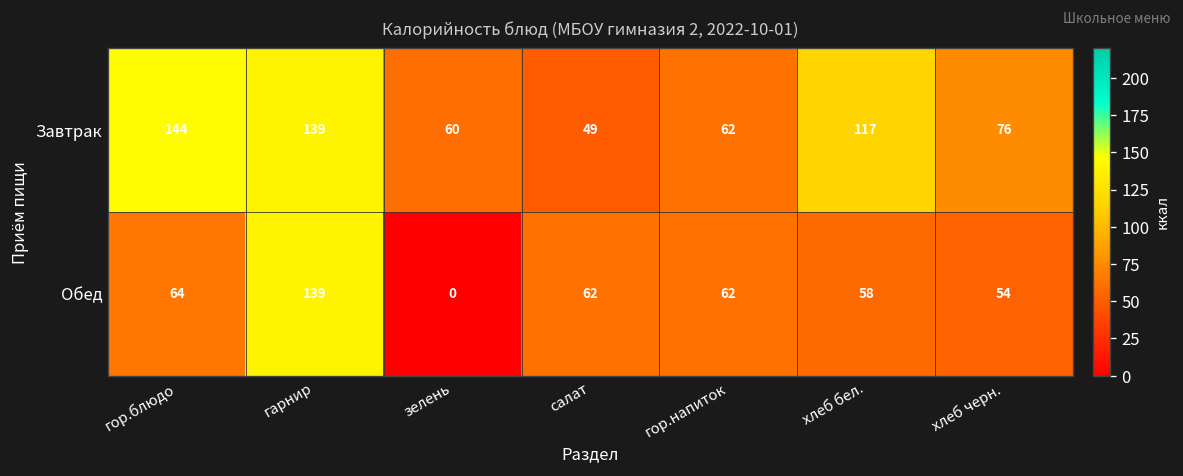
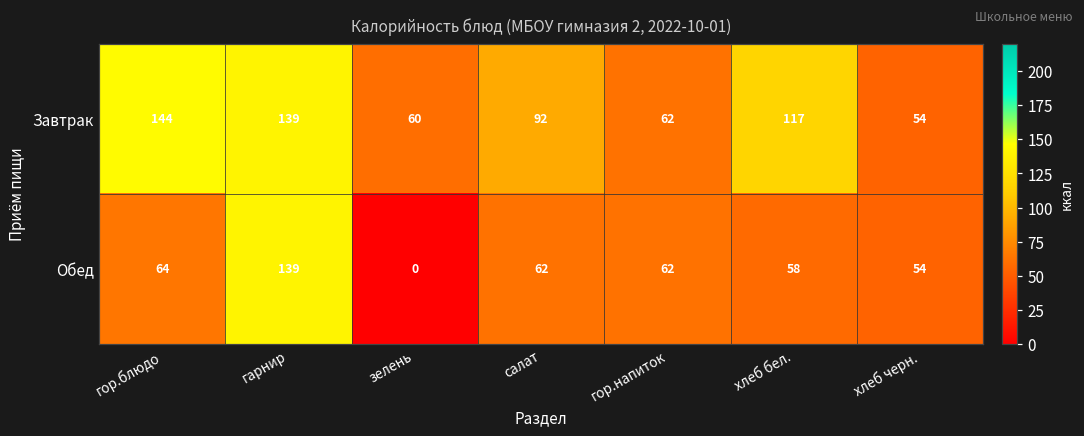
Завтрак, салат: 49 -> 92
Завтрак, хлеб черн.: 76 -> 54
